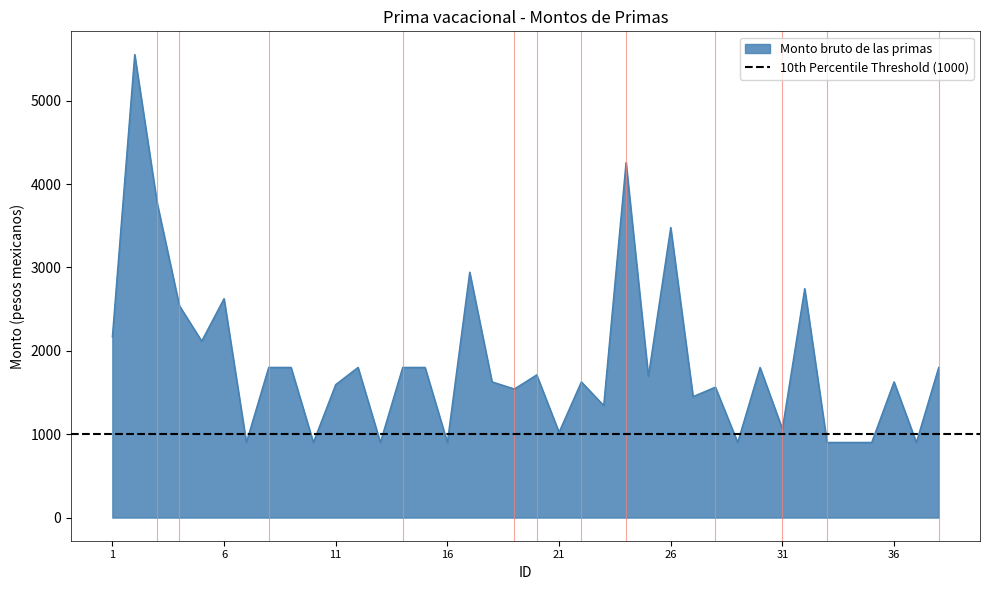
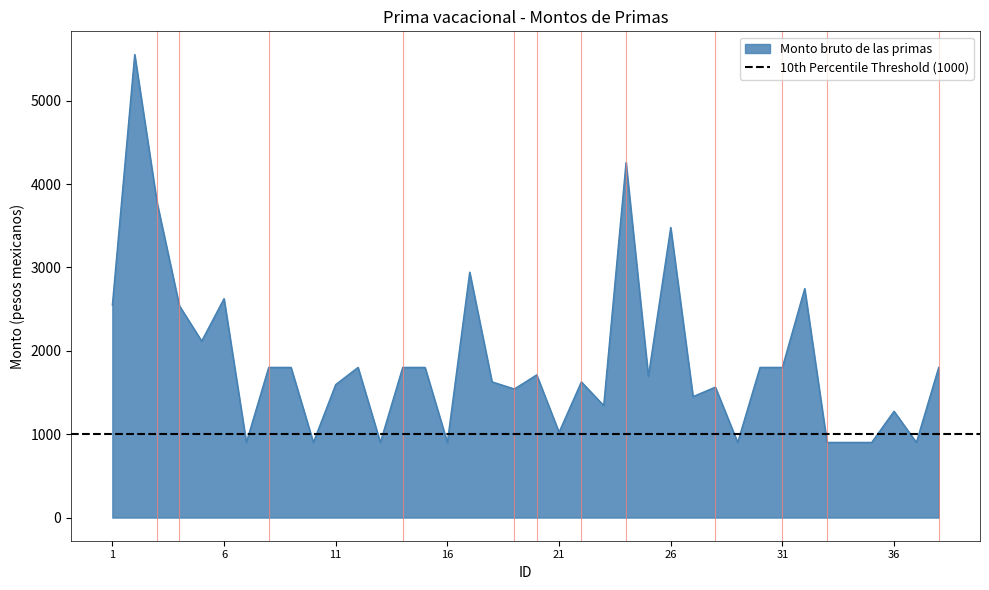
1: 2200 -> 2500
31: 1100 -> 1800
36: 1600 -> 1300
